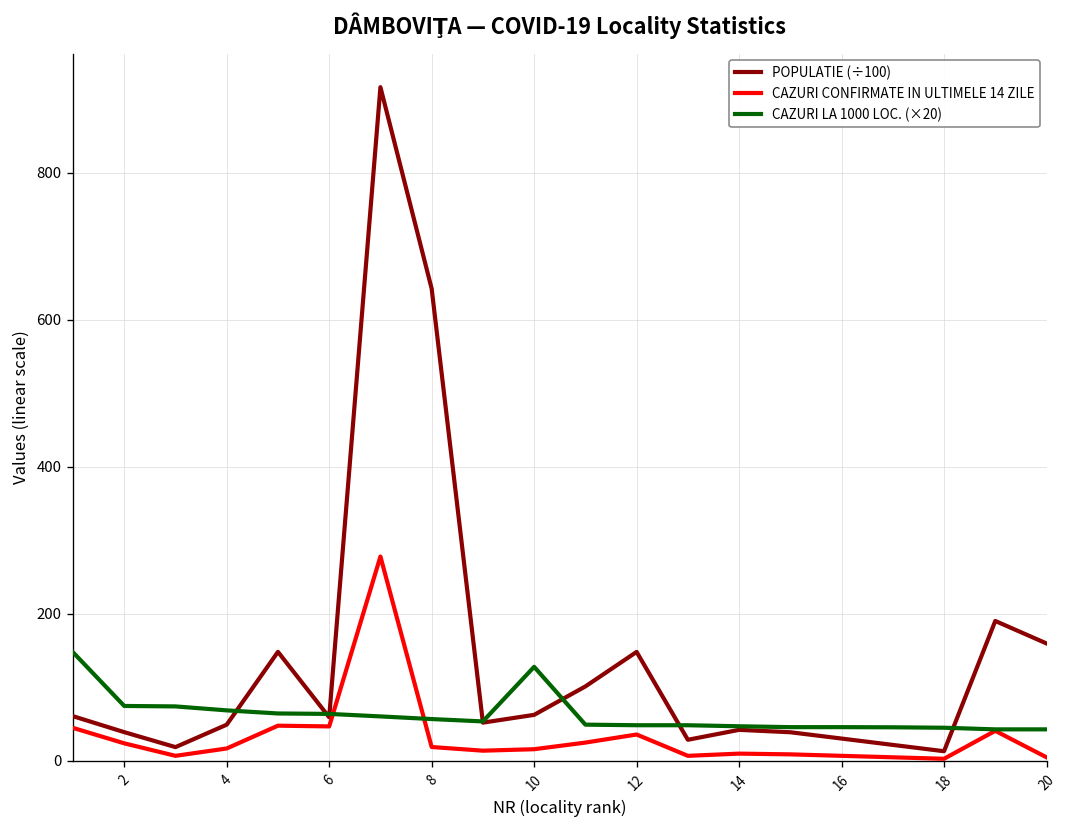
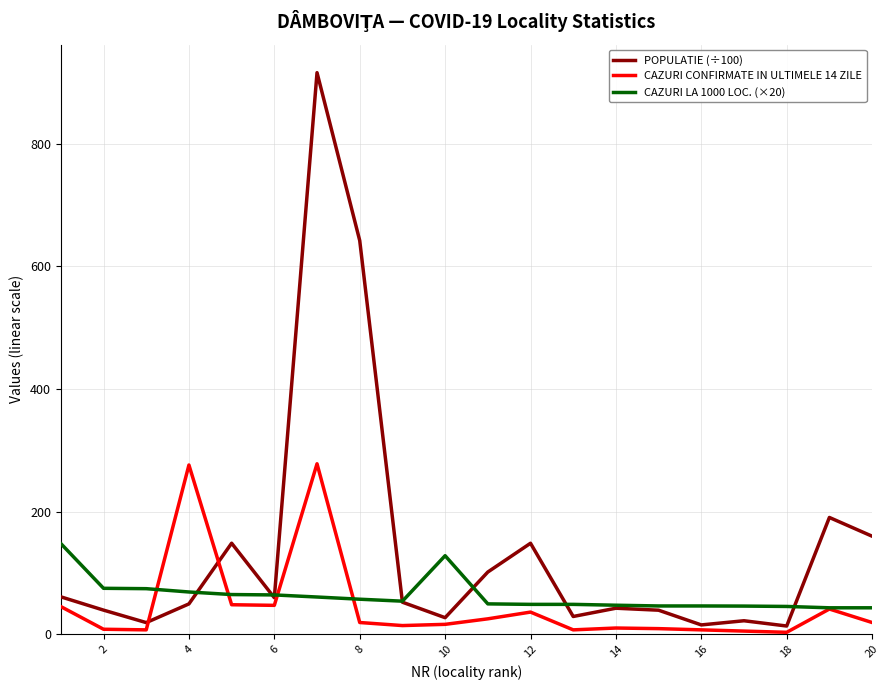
CAZURI CONFIRMATE IN ULTIMELE 14 ZILE, 2: 20 -> 10
CAZURI CONFIRMATE IN ULTIMELE 14 ZILE, 4: 20 -> 280
POPULATIE (÷100), 10: 60 -> 30
POPULATIE (÷100), 16: 30 -> 20
CAZURI CONFIRMATE IN ULTIMELE 14 ZILE, 20: 10 -> 20
